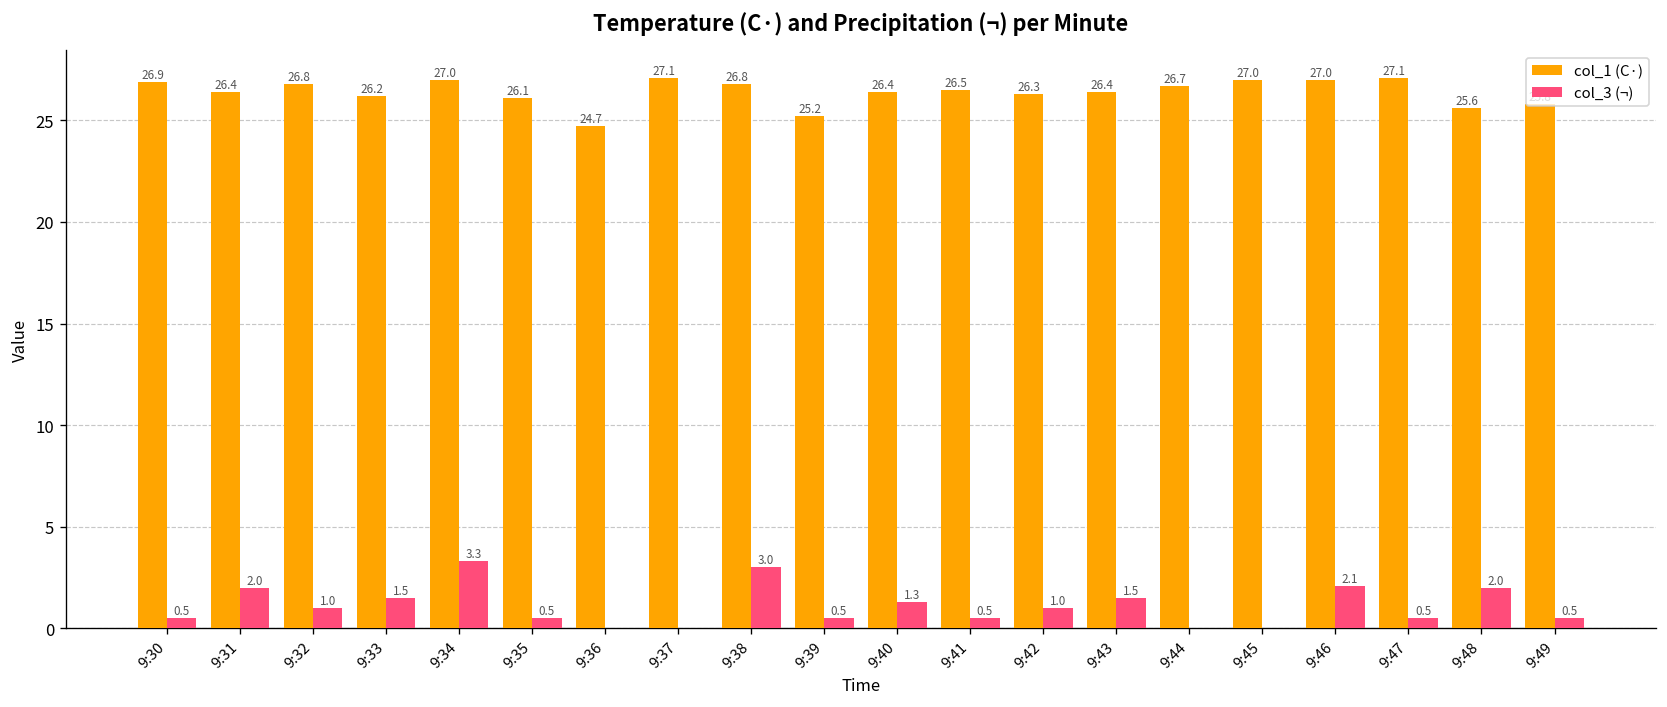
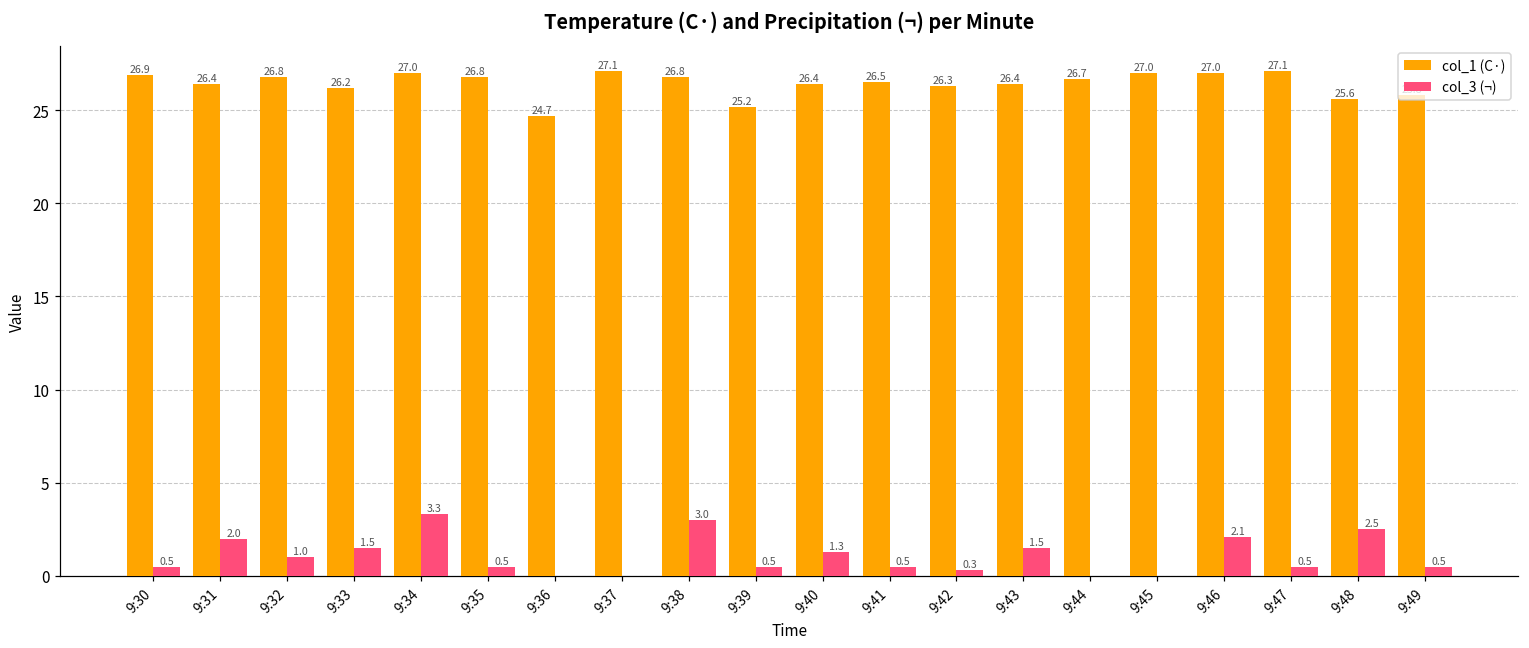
col_1 (C·), 9:35: 26.1 -> 26.8
col_3 (¬), 9:42: 1.0 -> 0.3
col_3 (¬), 9:48: 2.0 -> 2.5
